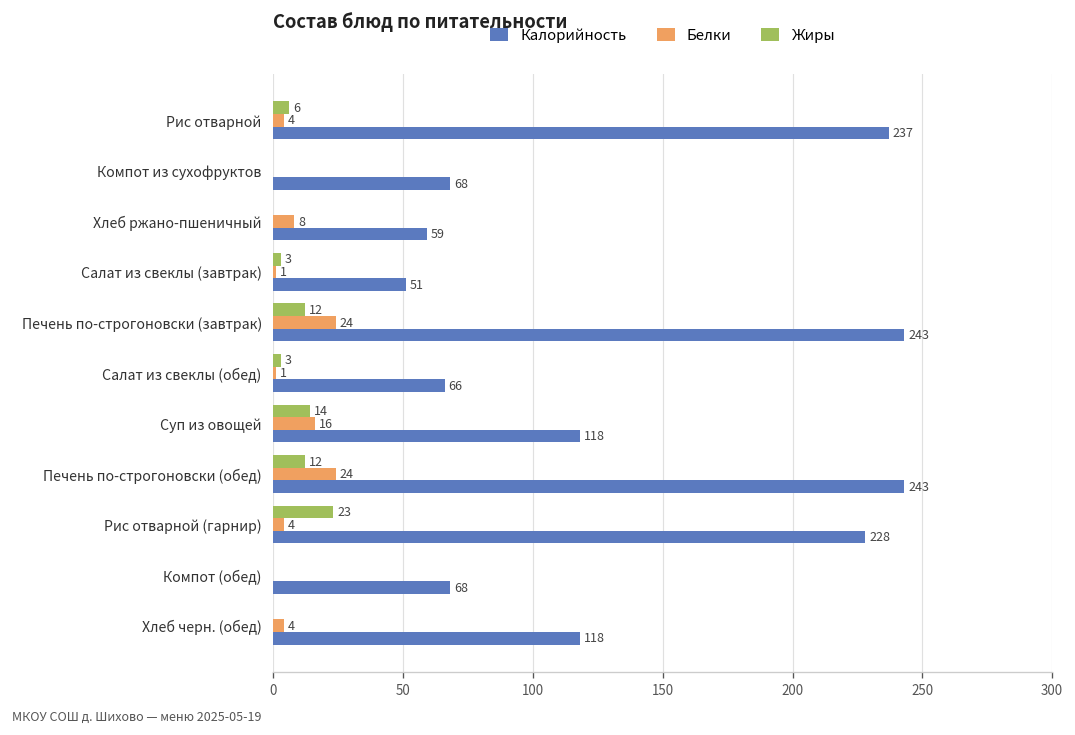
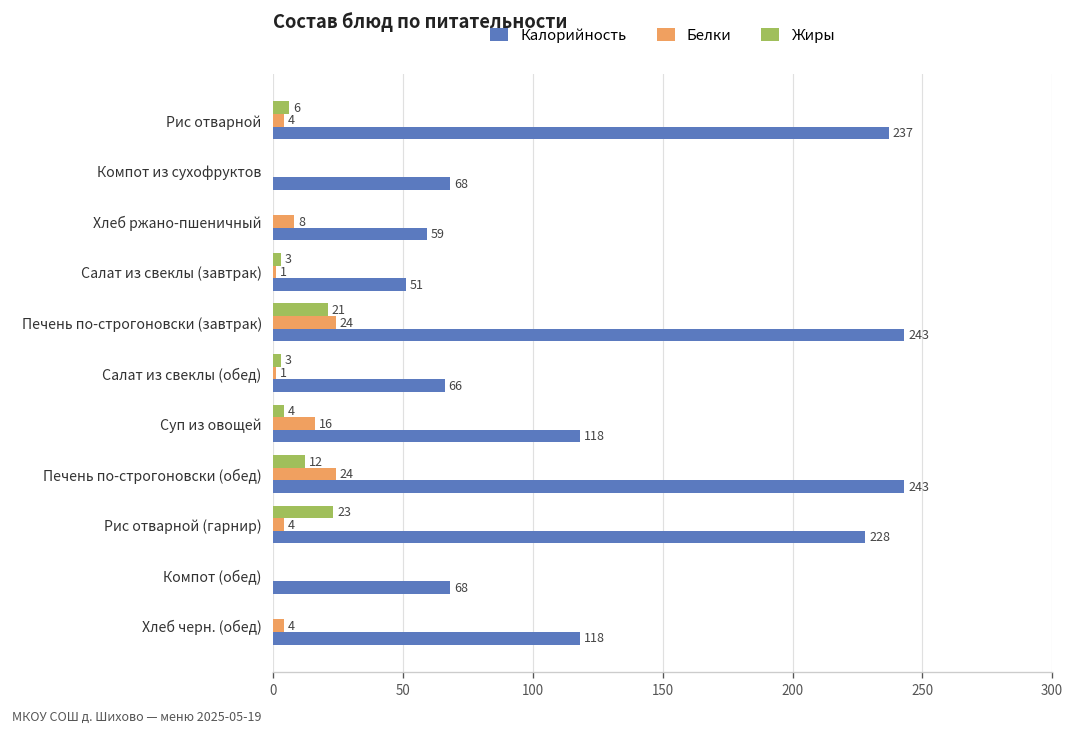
Жиры, Печень по-строгоновски (завтрак): 12 -> 21
Жиры, Суп из овощей: 14 -> 4
